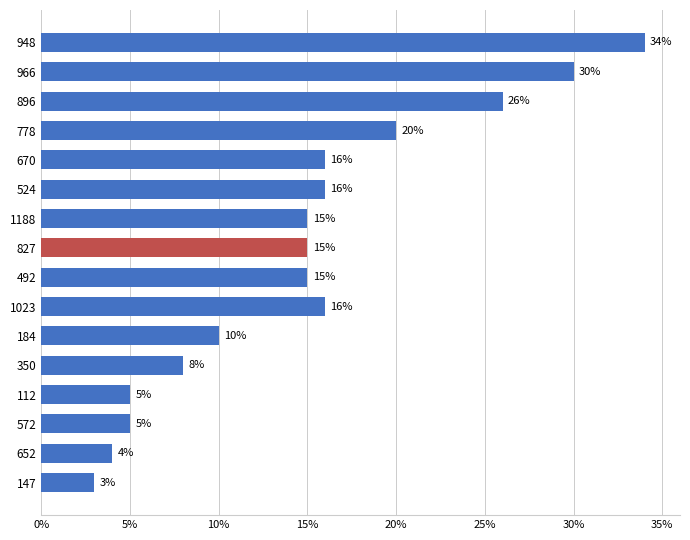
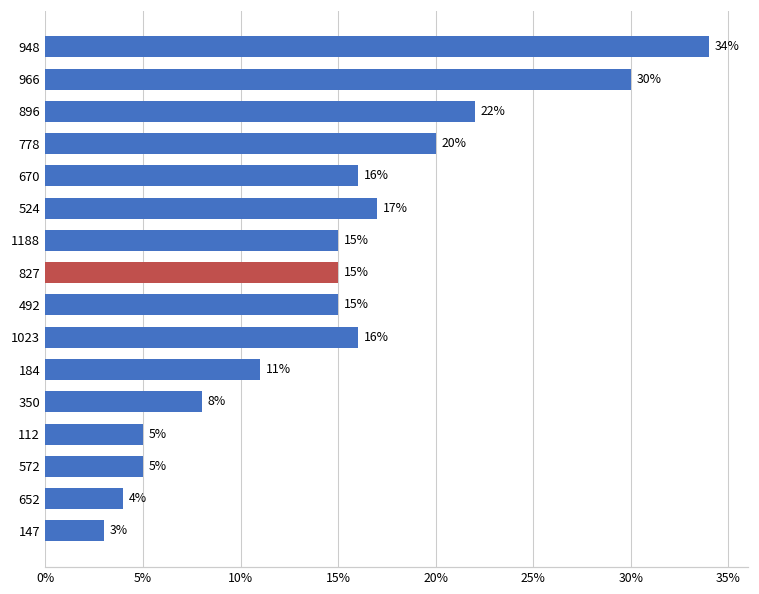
896: 26% -> 22%
524: 16% -> 17%
184: 10% -> 11%
